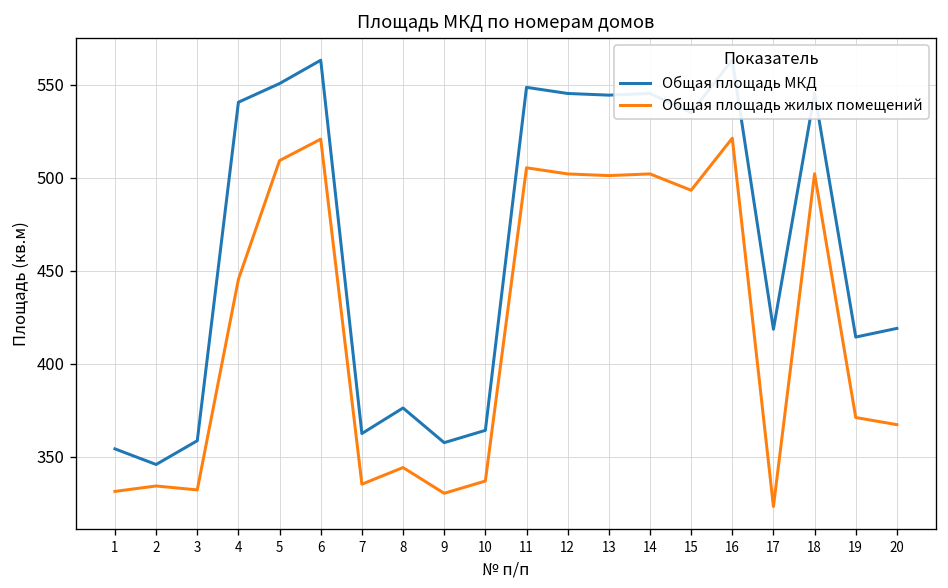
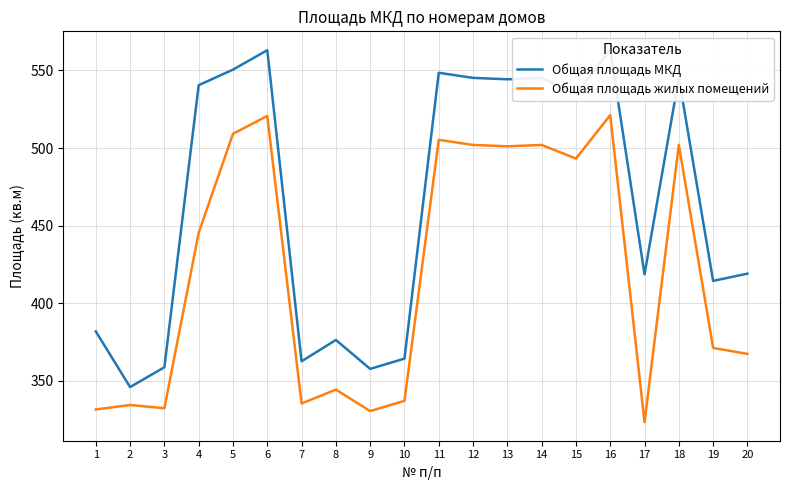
Общая площадь МКД, 1: 354 -> 382
